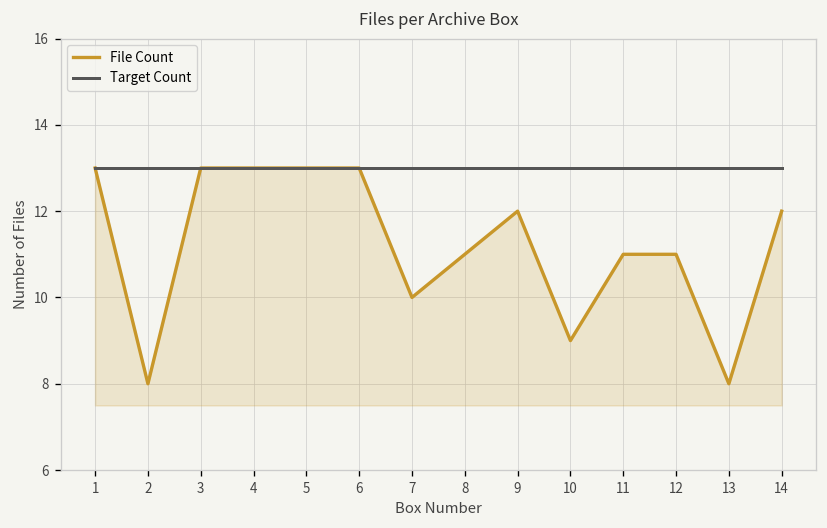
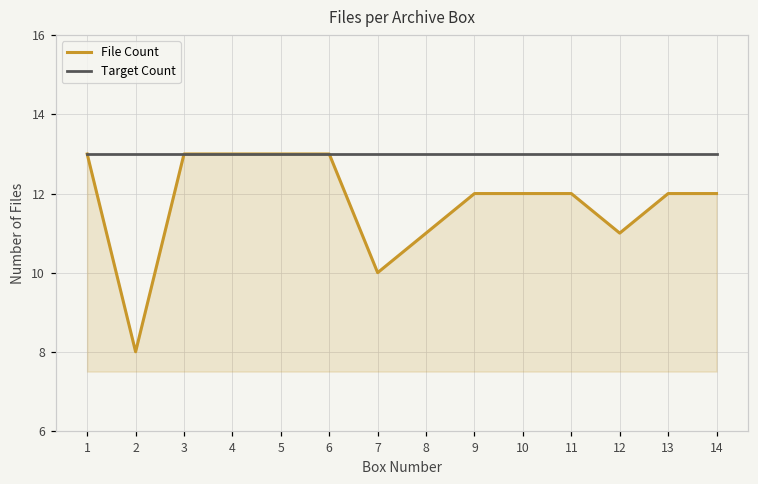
File Count, 10: 9 -> 12
File Count, 11: 11 -> 12
File Count, 13: 8 -> 12
